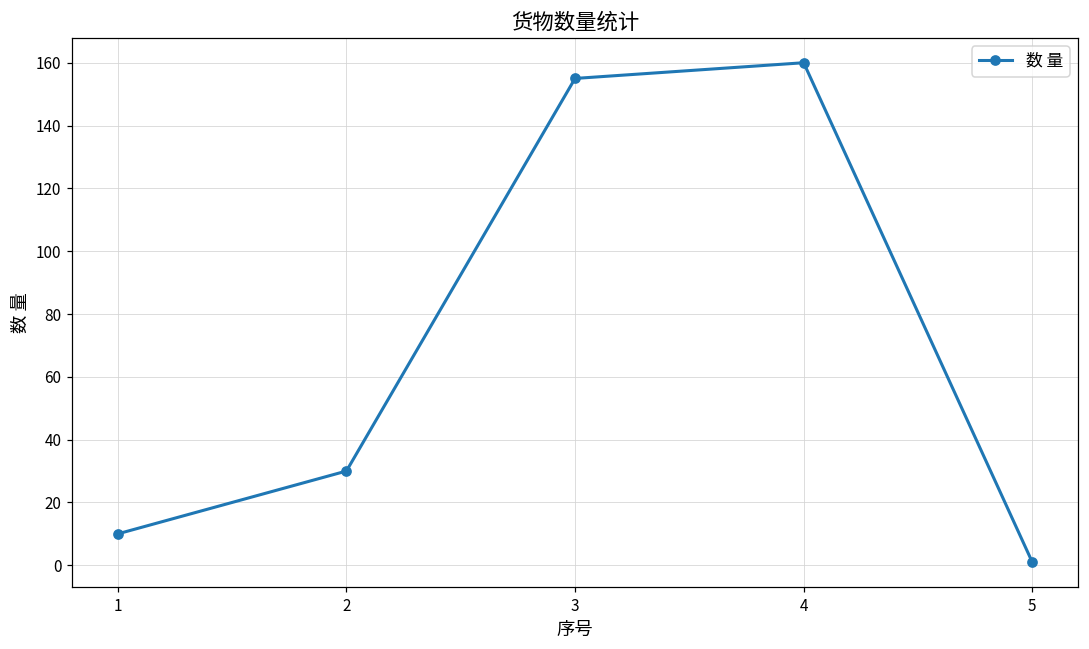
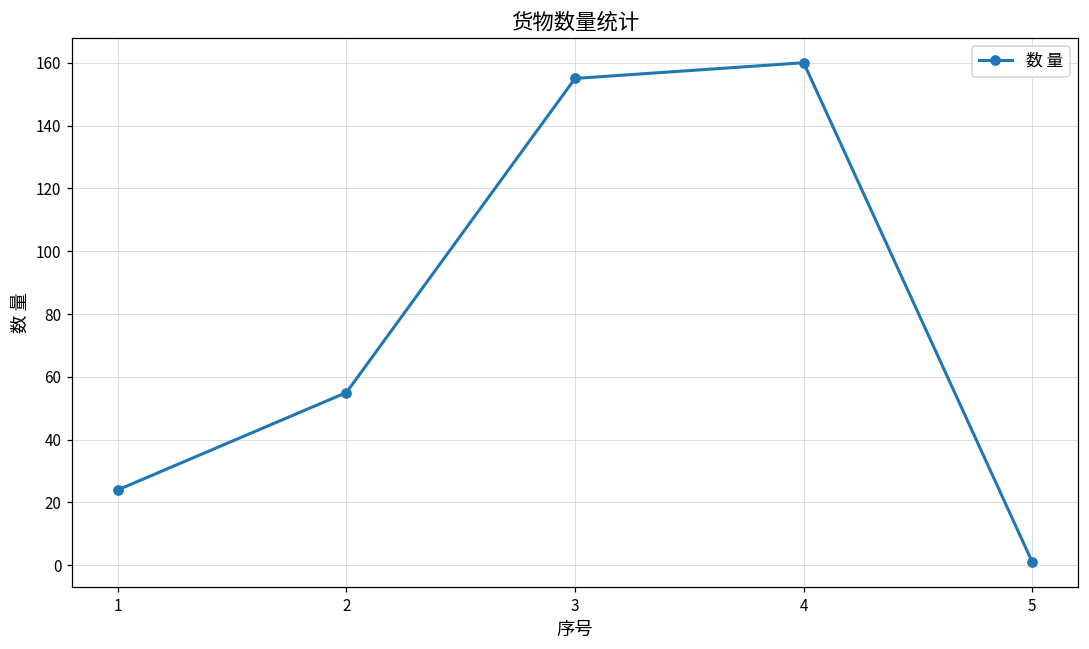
1: 10 -> 24
2: 30 -> 55
